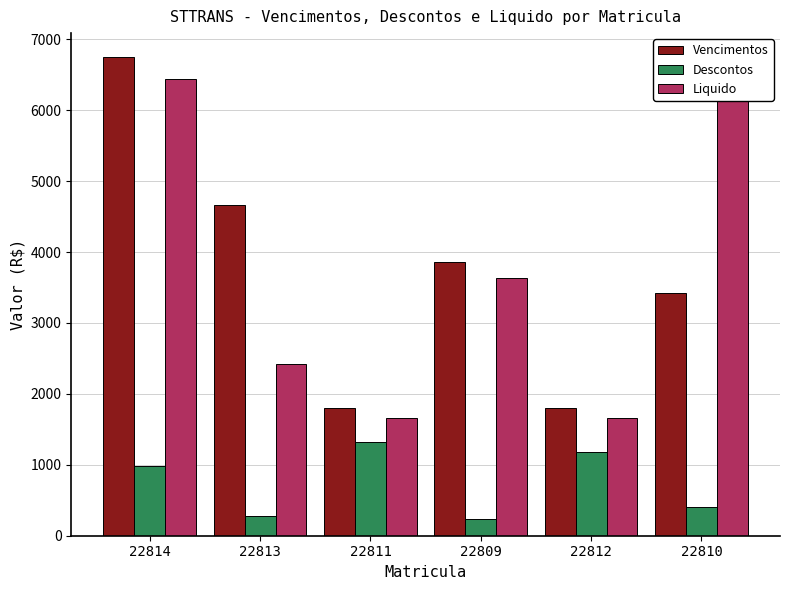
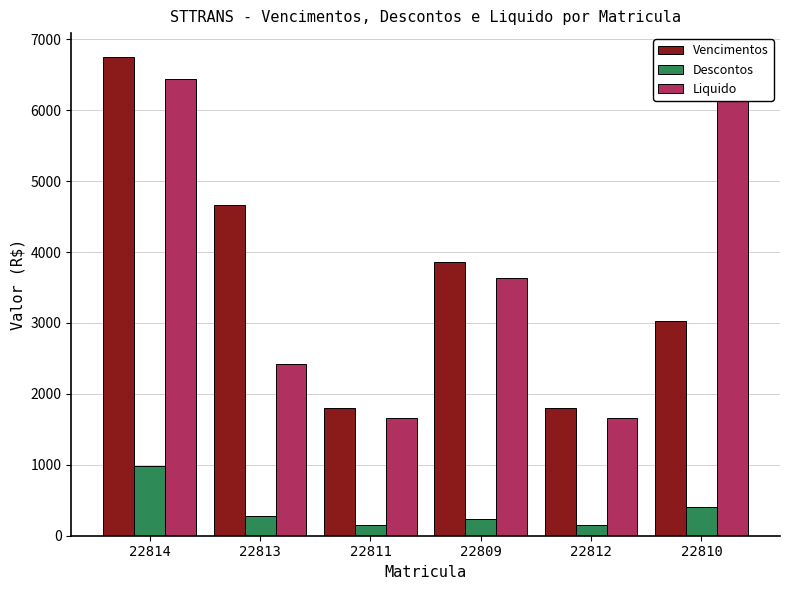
Descontos, 22811: 1300 -> 100
Descontos, 22812: 1200 -> 100
Vencimentos, 22810: 3400 -> 3000
